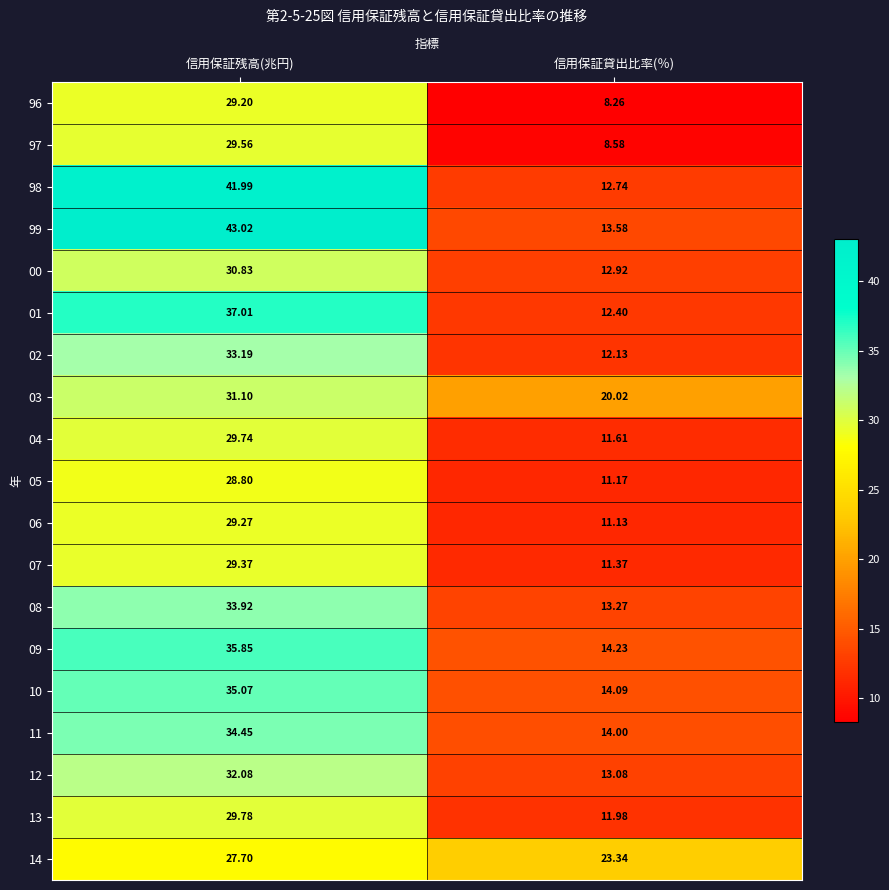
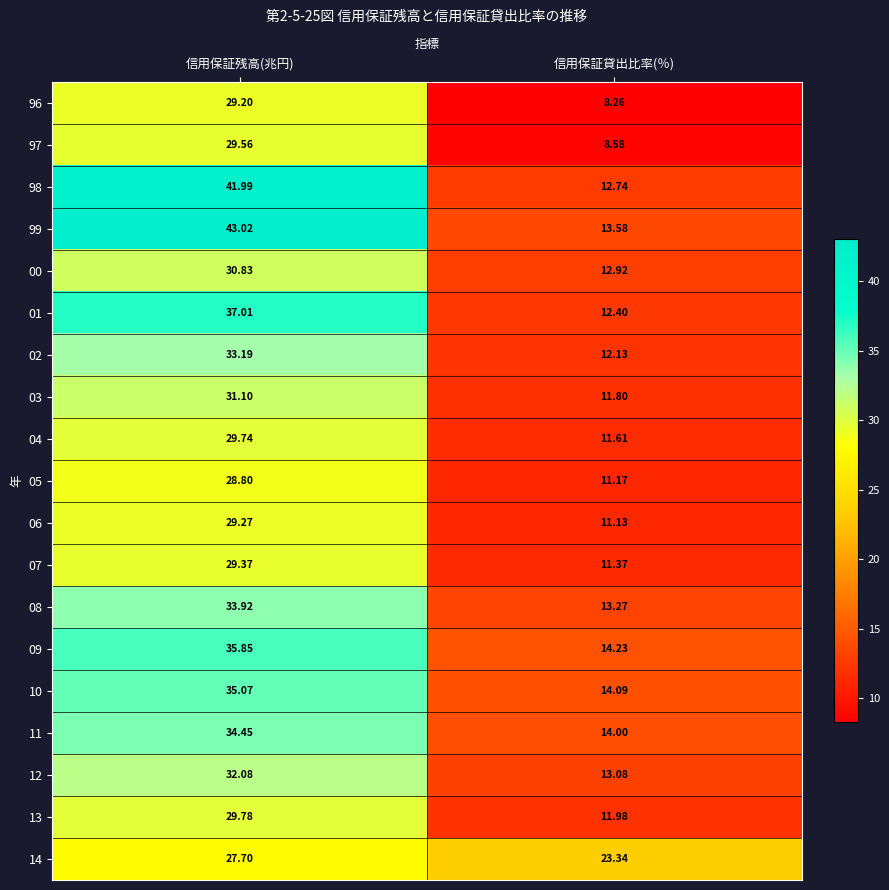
03, 信用保証貸出比率(％): 20.02 -> 11.80
